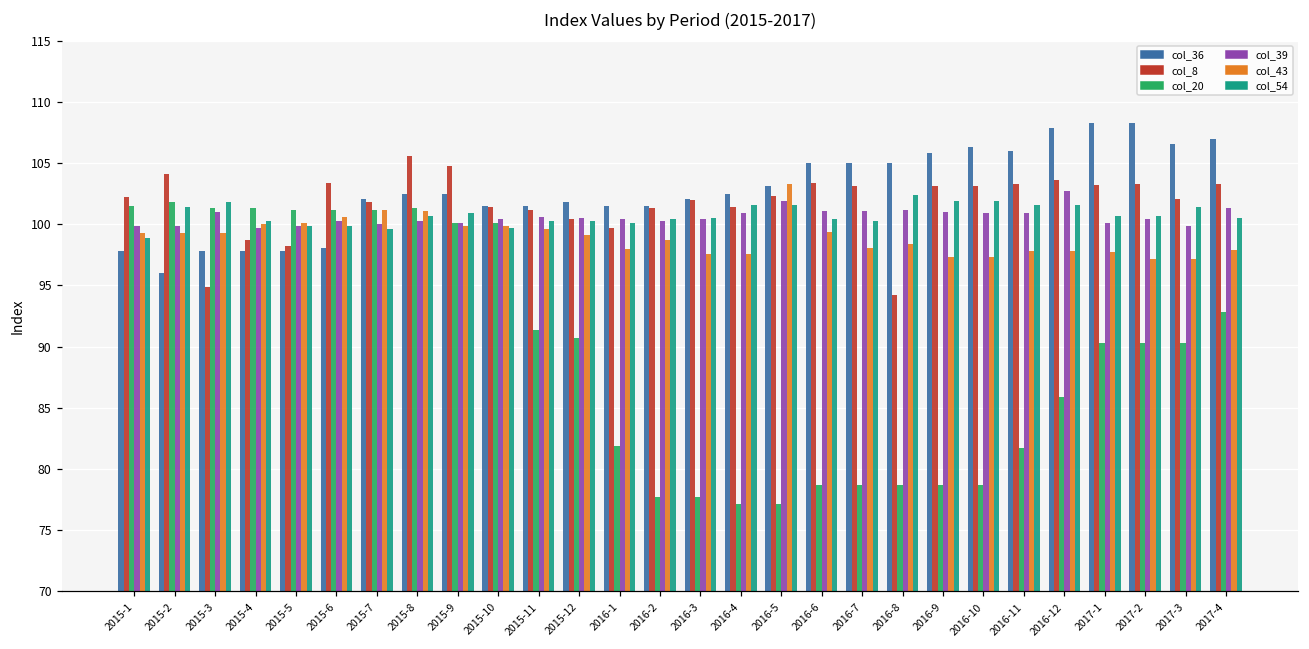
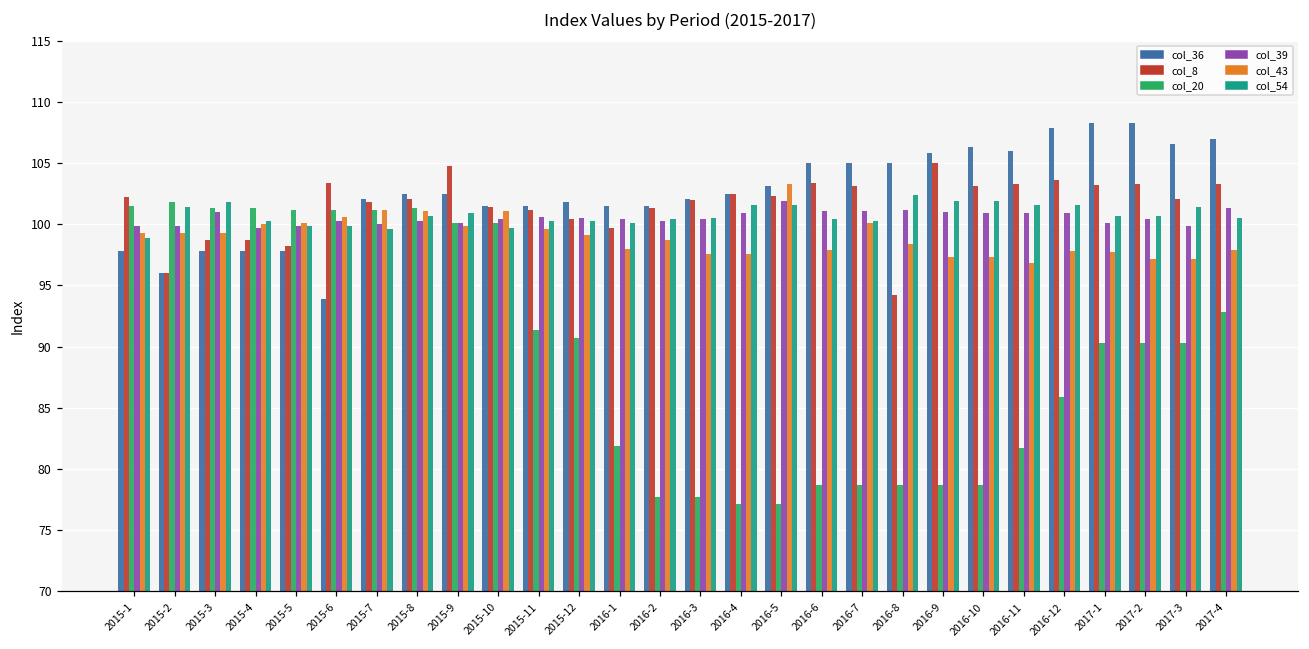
col_8, 2015-2: 104.1 -> 96.0
col_8, 2015-3: 94.9 -> 98.7
col_36, 2015-6: 98.1 -> 93.9
col_8, 2015-8: 105.6 -> 102.1
col_43, 2015-10: 99.9 -> 101.1
col_8, 2016-4: 101.4 -> 102.5
col_43, 2016-6: 99.4 -> 97.9
col_43, 2016-7: 98.1 -> 100.1
col_8, 2016-9: 103.1 -> 105.0
col_43, 2016-11: 97.8 -> 96.8
col_39, 2016-12: 102.7 -> 100.9
